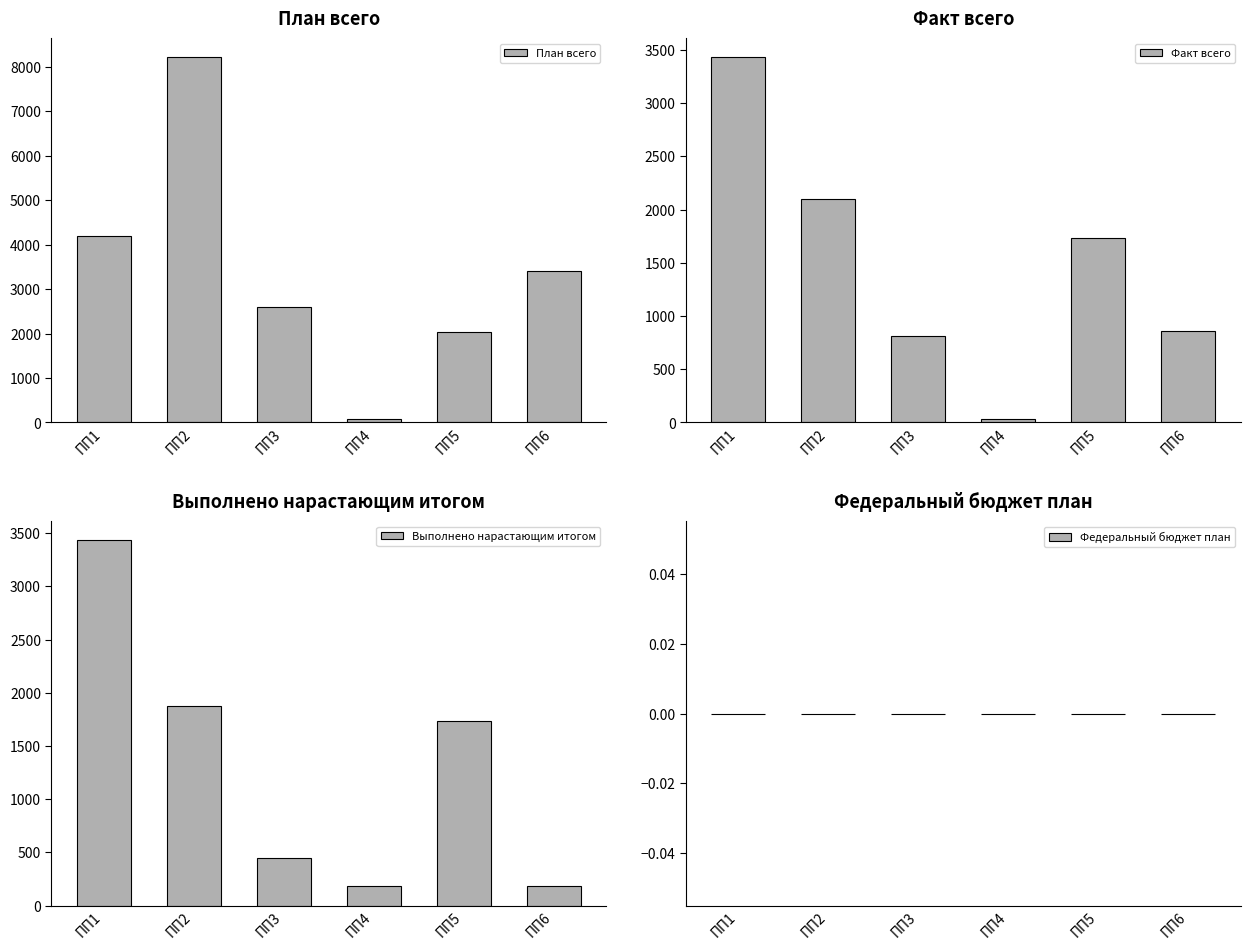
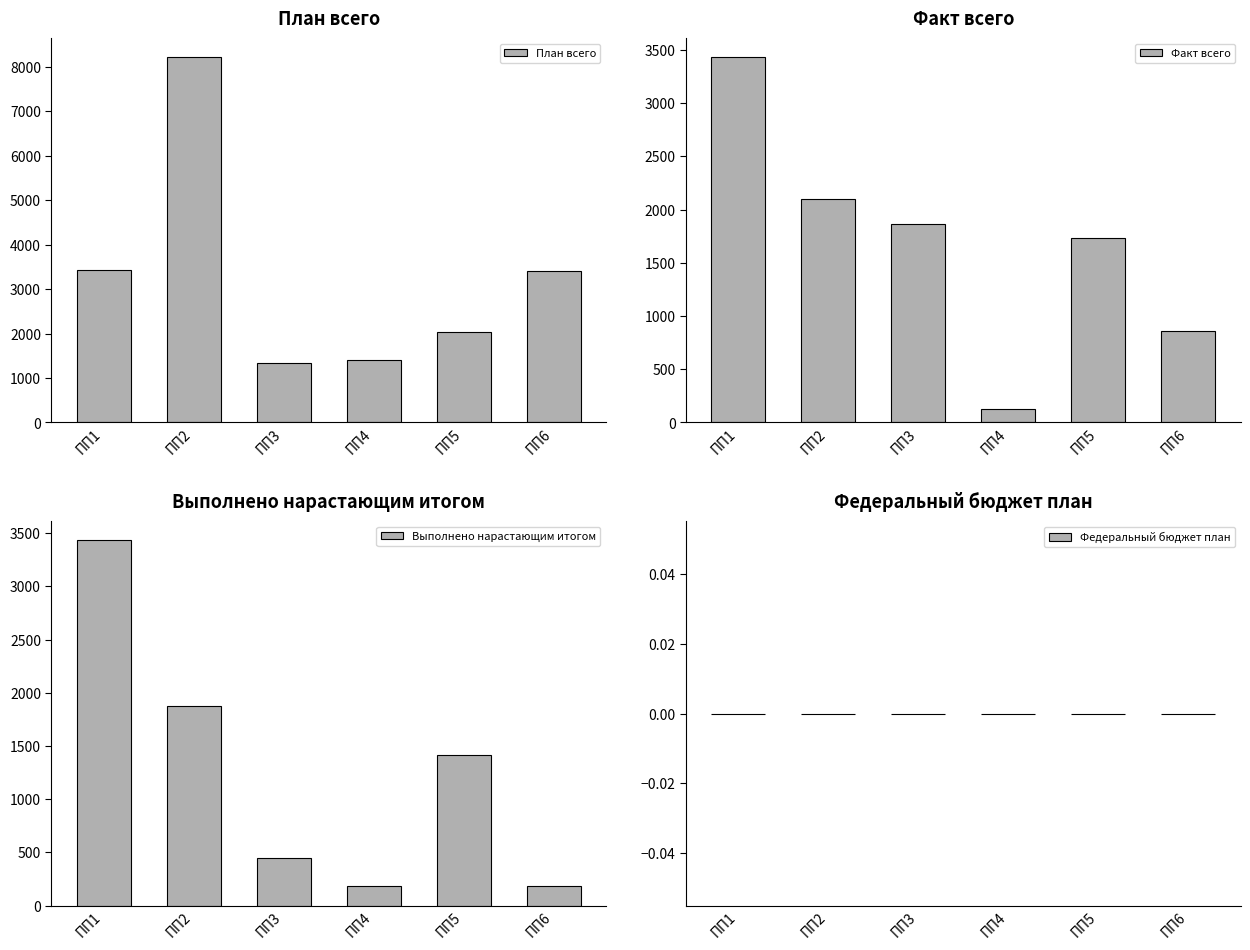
План всего, ПП1: 4200 -> 3400
План всего, ПП3: 2600 -> 1300
План всего, ПП4: 100 -> 1400
Факт всего, ПП3: 810 -> 1860
Факт всего, ПП4: 40 -> 130
Выполнено нарастающим итогом, ПП5: 1730 -> 1420
